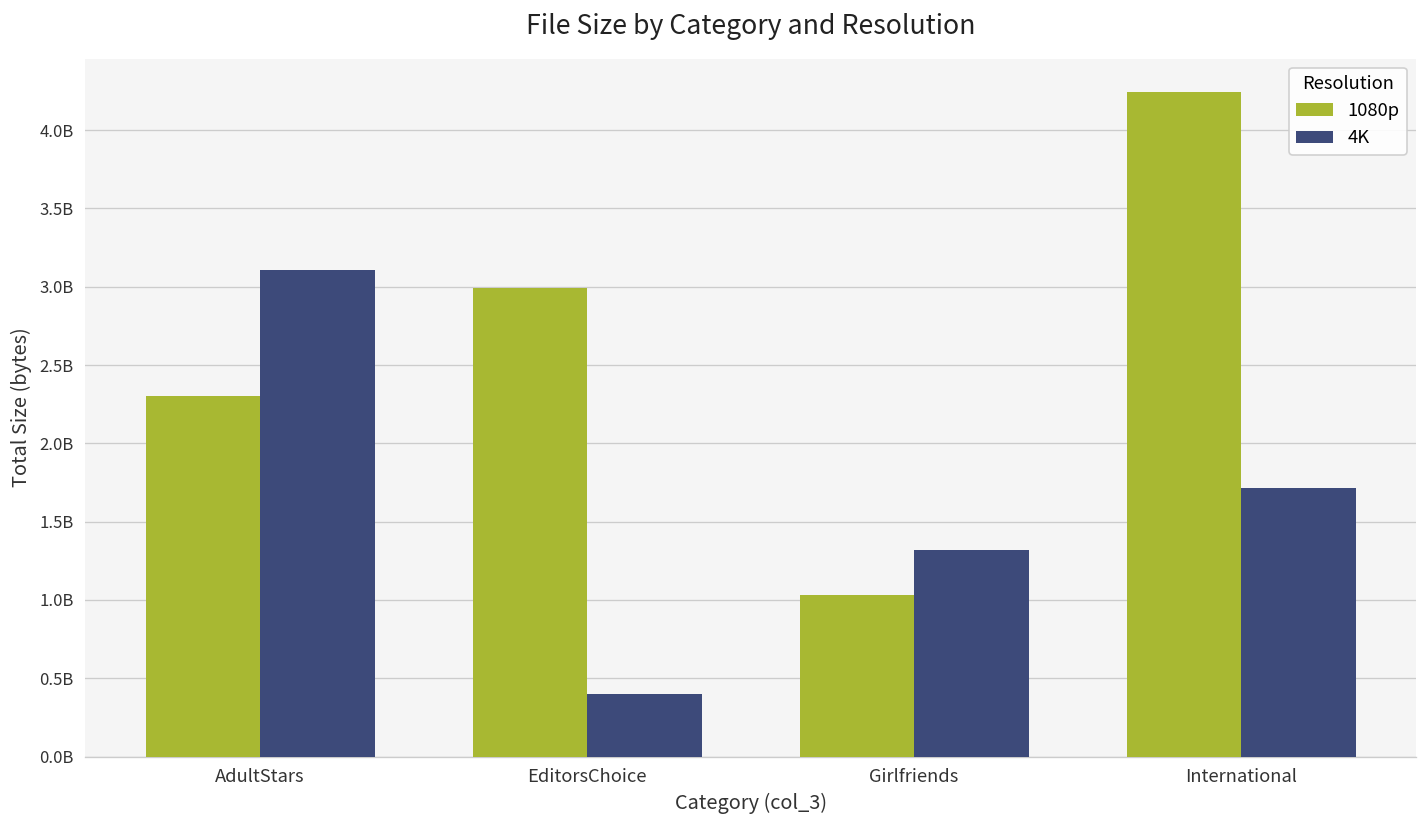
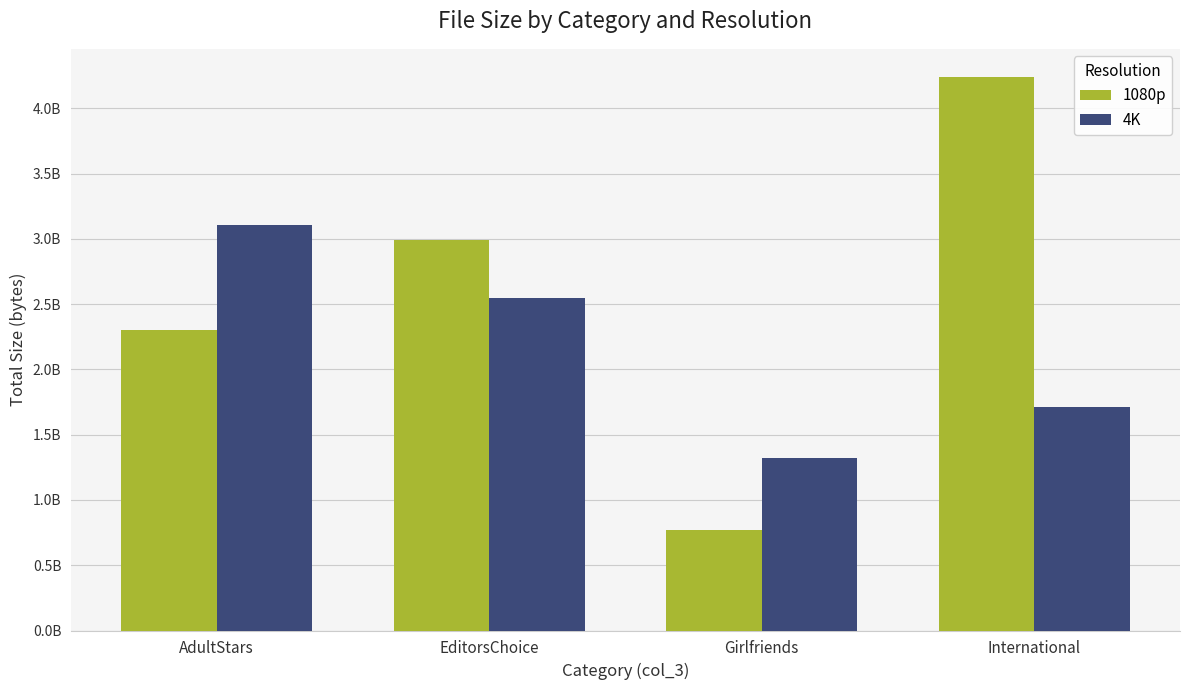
4K, EditorsChoice: 400000000 -> 2550000000
1080p, Girlfriends: 1030000000 -> 770000000
